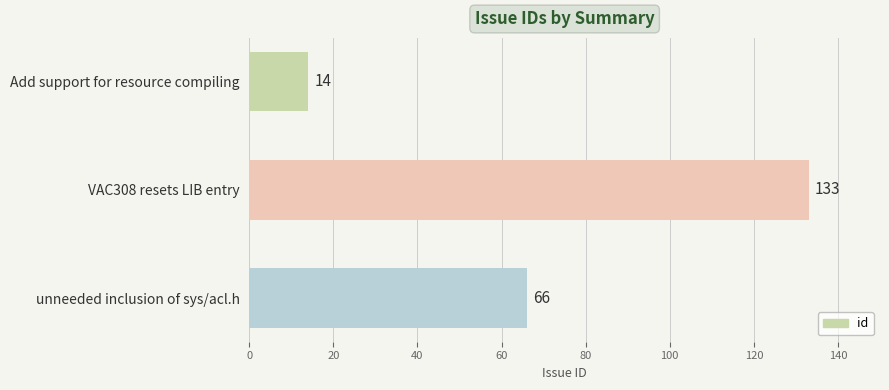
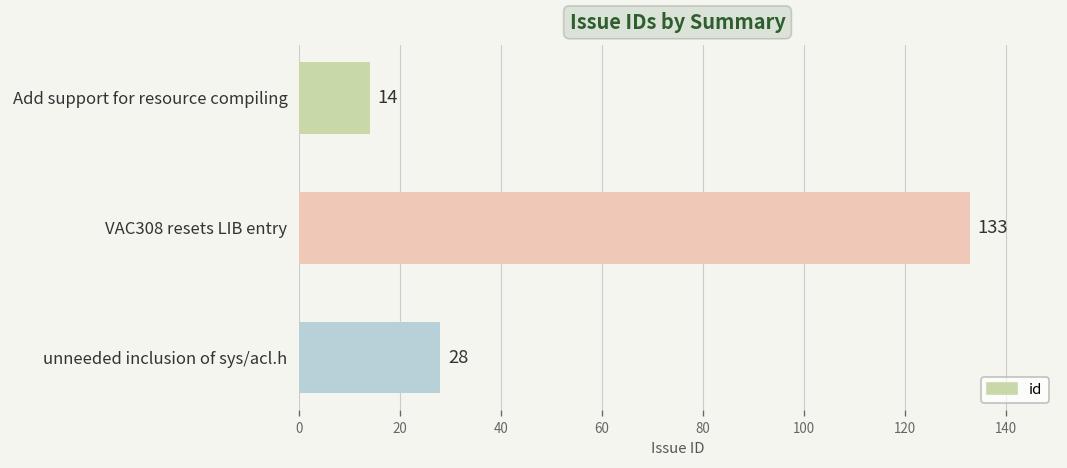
unneeded inclusion of sys/acl.h: 66 -> 28
